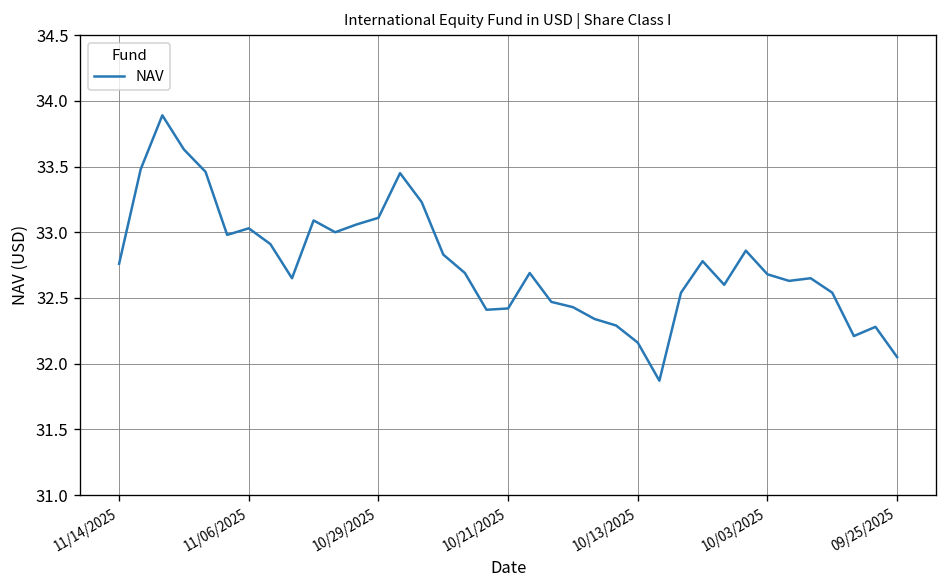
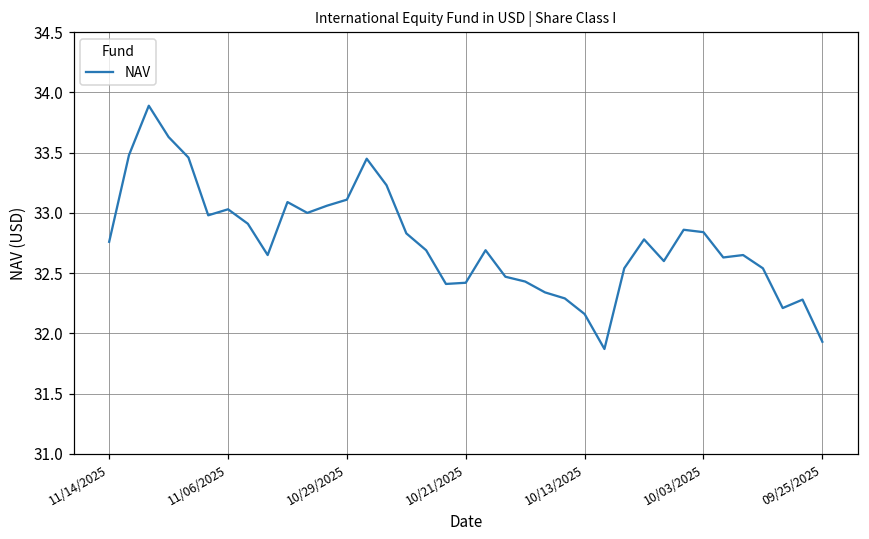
10/03/2025: 32.68 -> 32.84
09/25/2025: 32.05 -> 31.93
